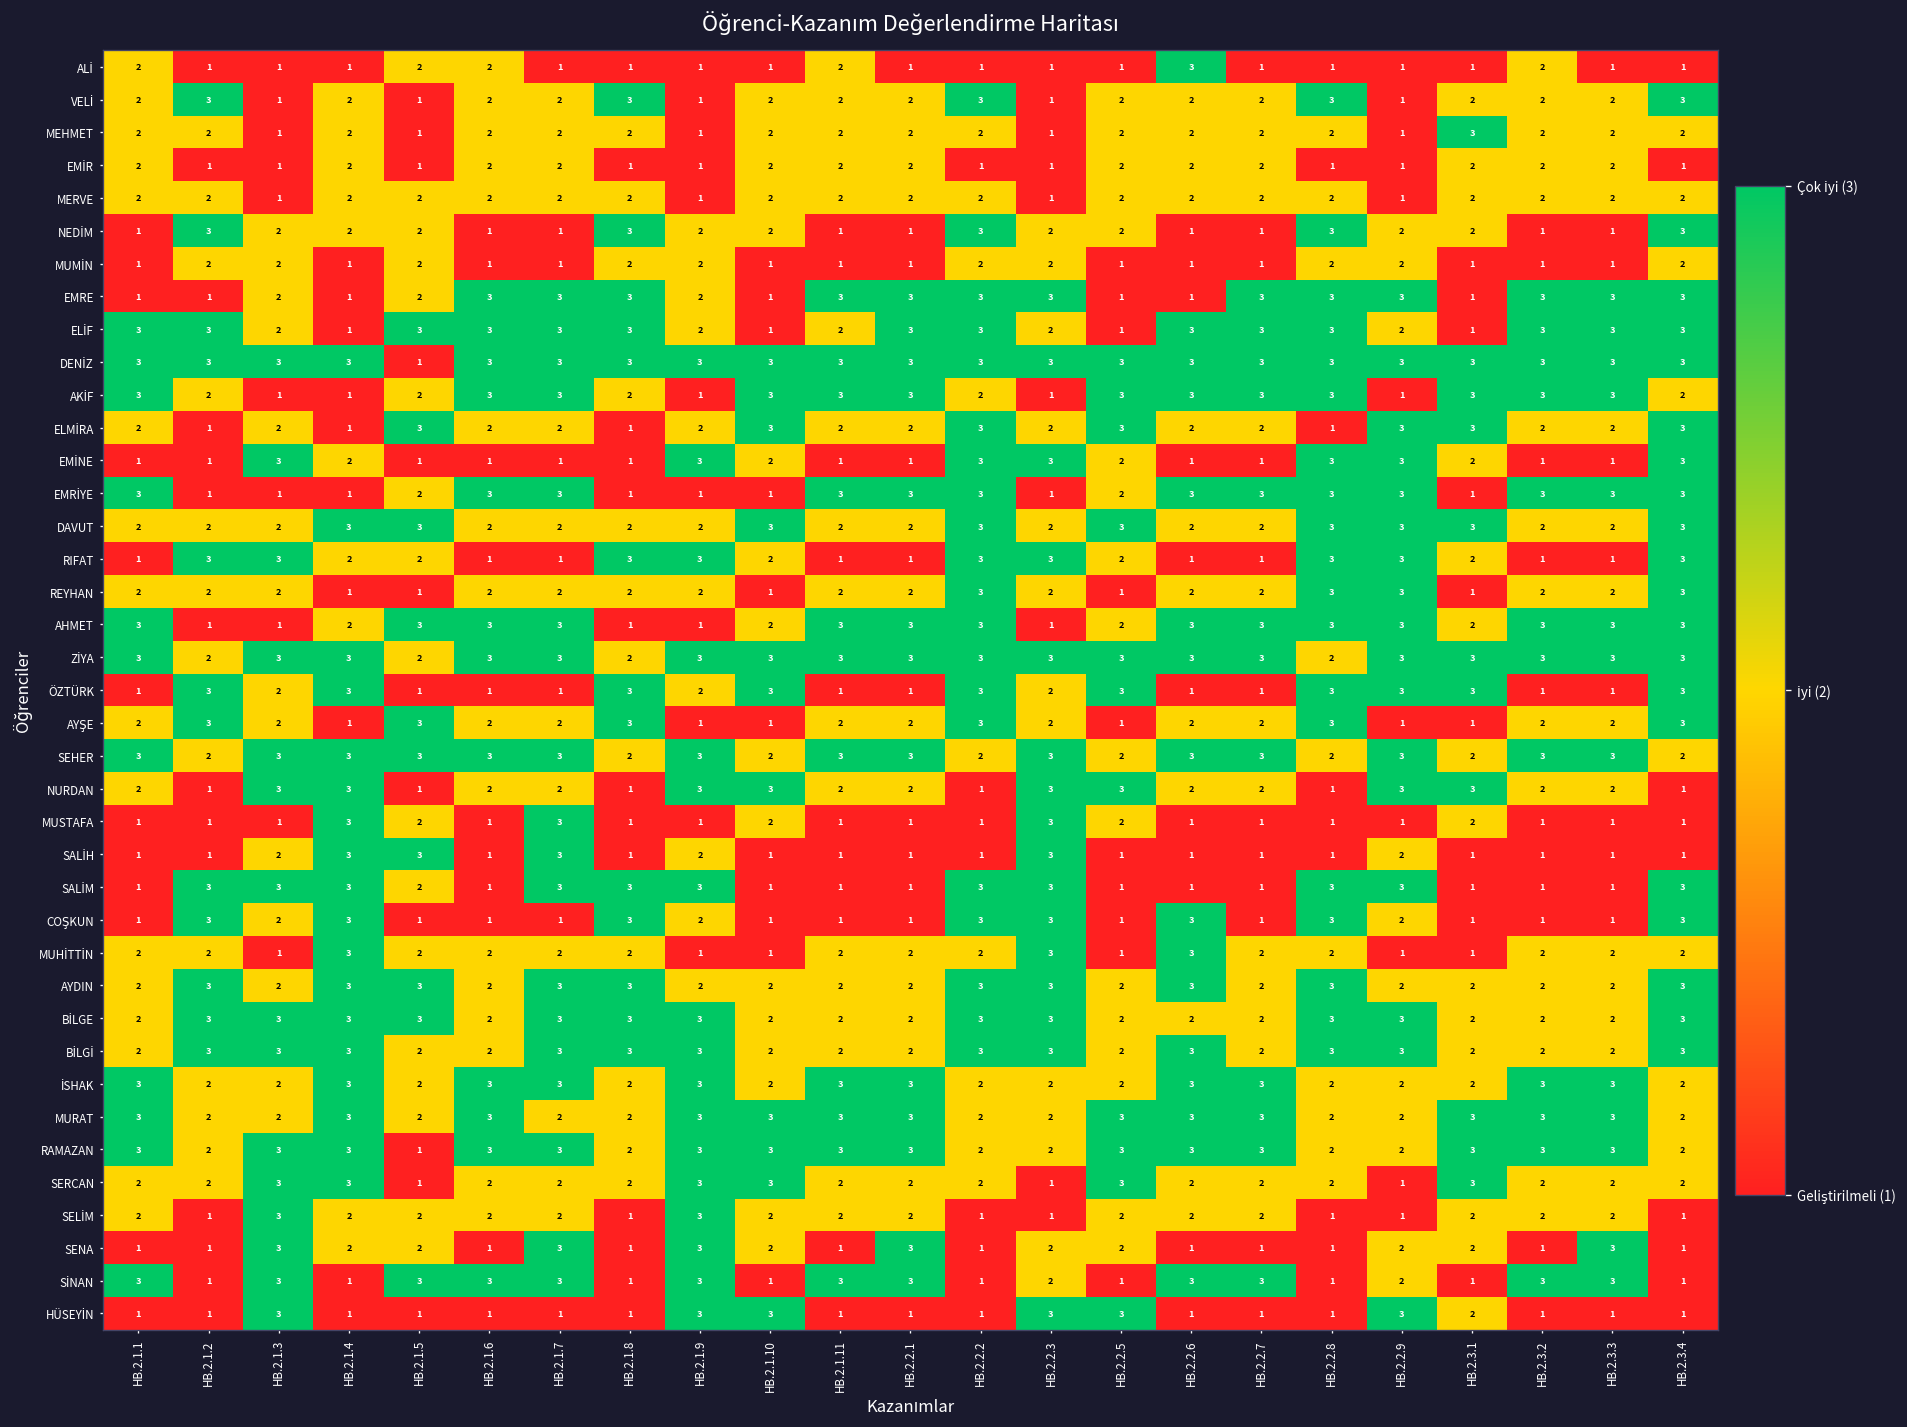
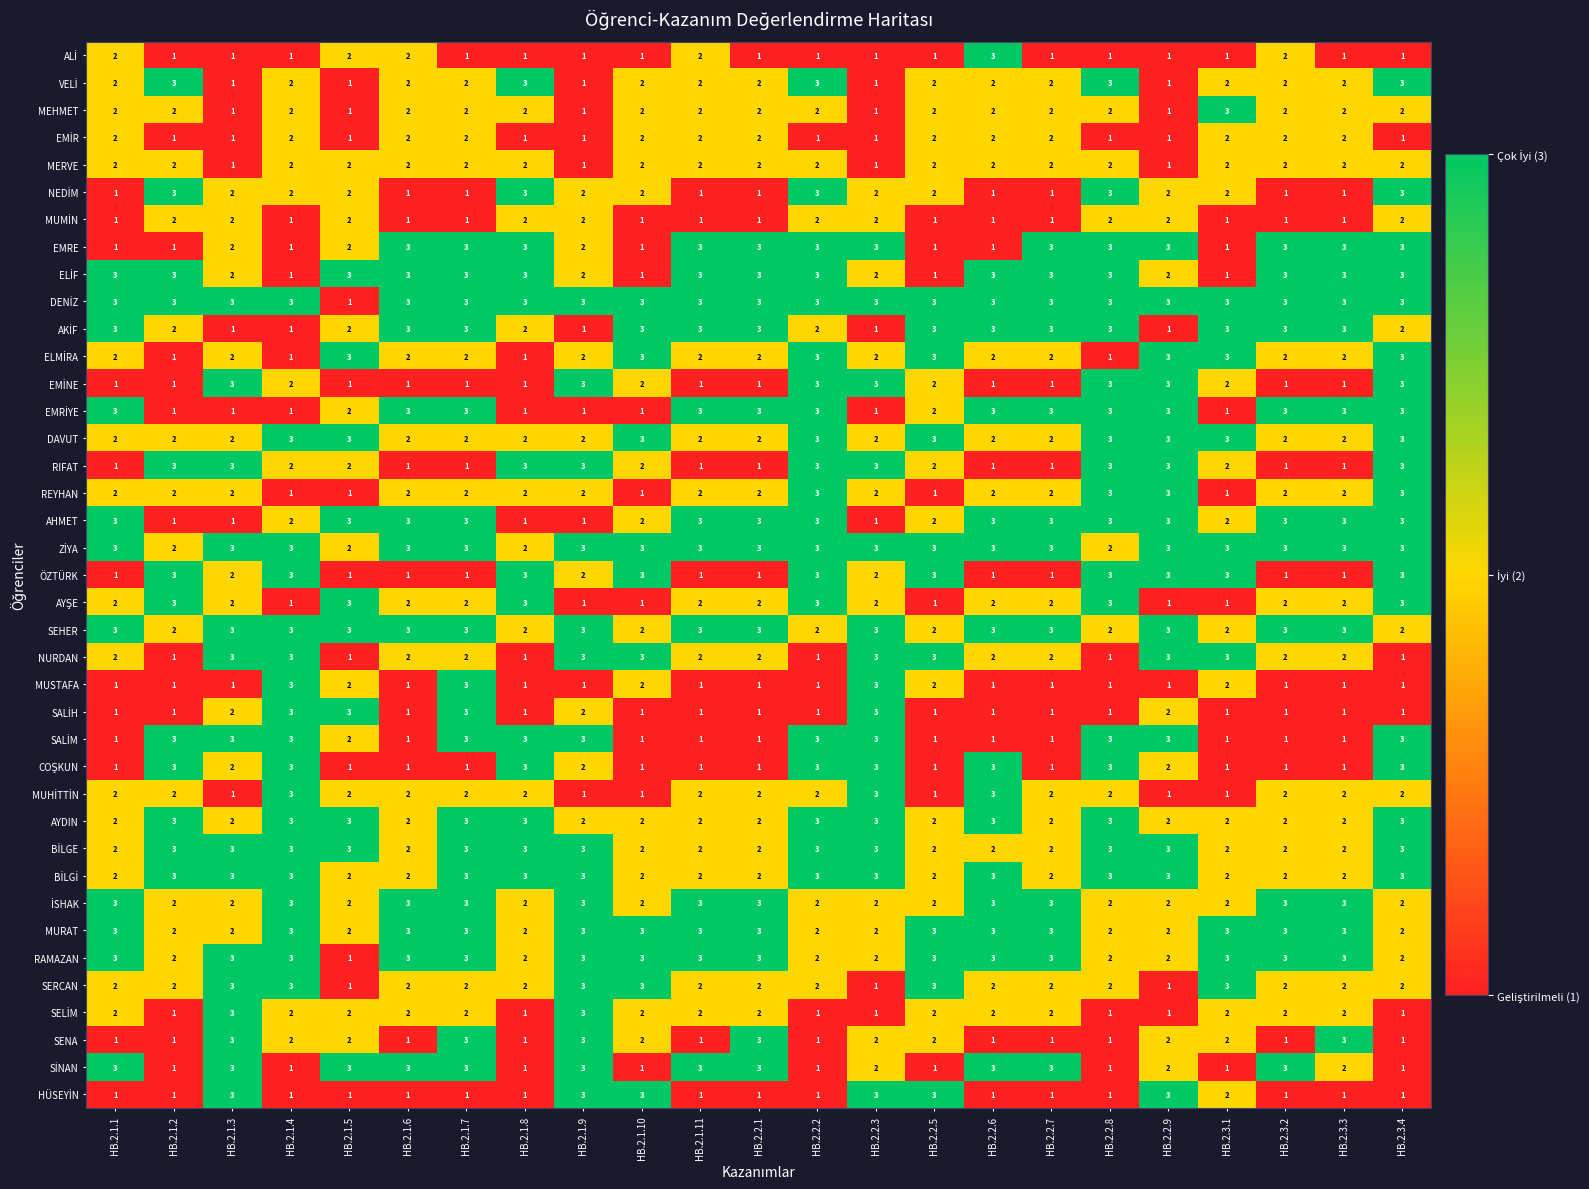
ELİF, HB.2.1.11: 2 -> 3
MURAT, HB.2.1.7: 2 -> 3
SİNAN, HB.2.3.3: 3 -> 2
